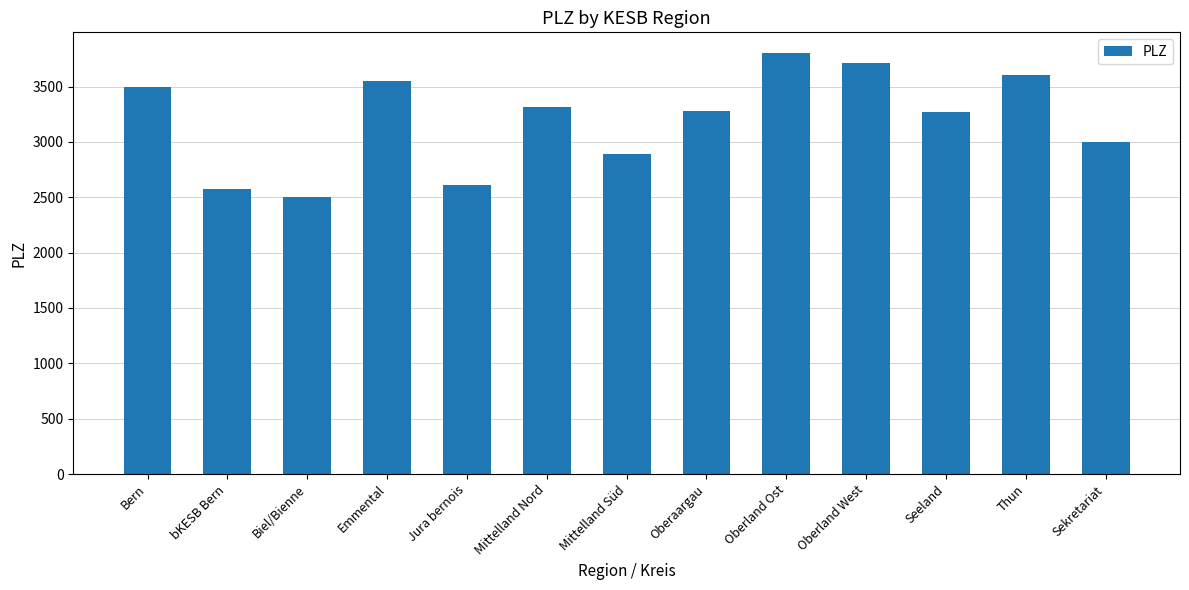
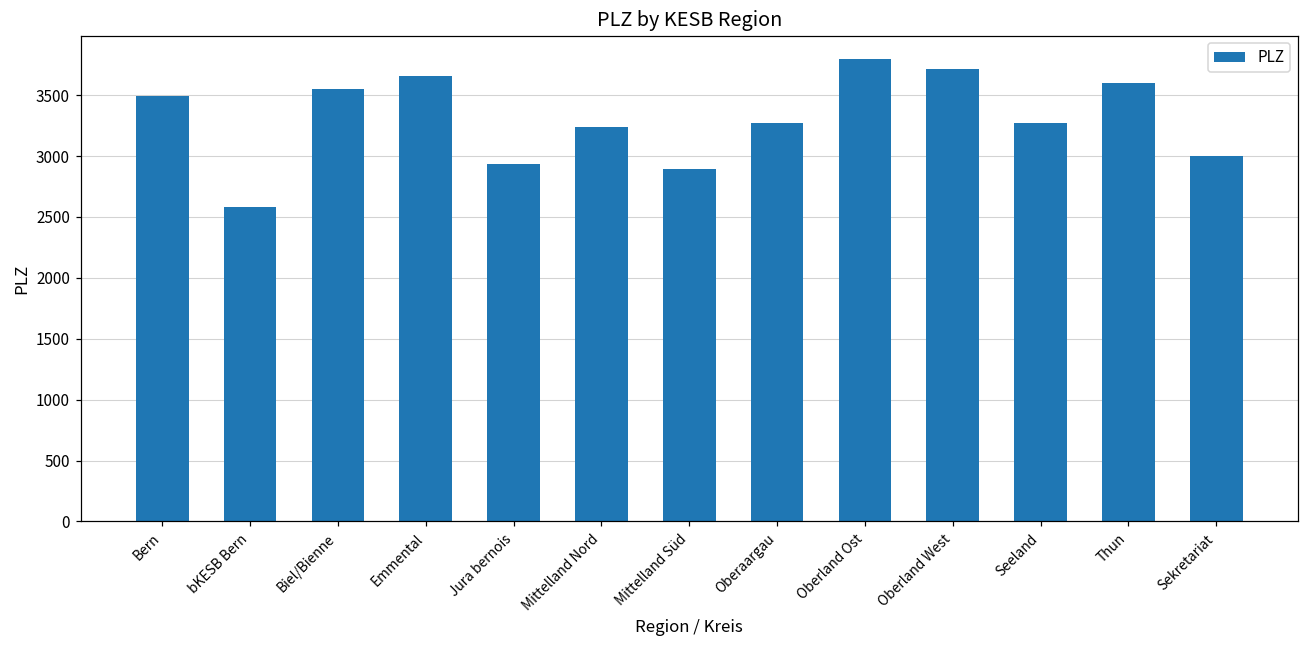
Biel/Bienne: 2500 -> 3550
Emmental: 3550 -> 3660
Jura bernois: 2610 -> 2940
Mittelland Nord: 3310 -> 3240
